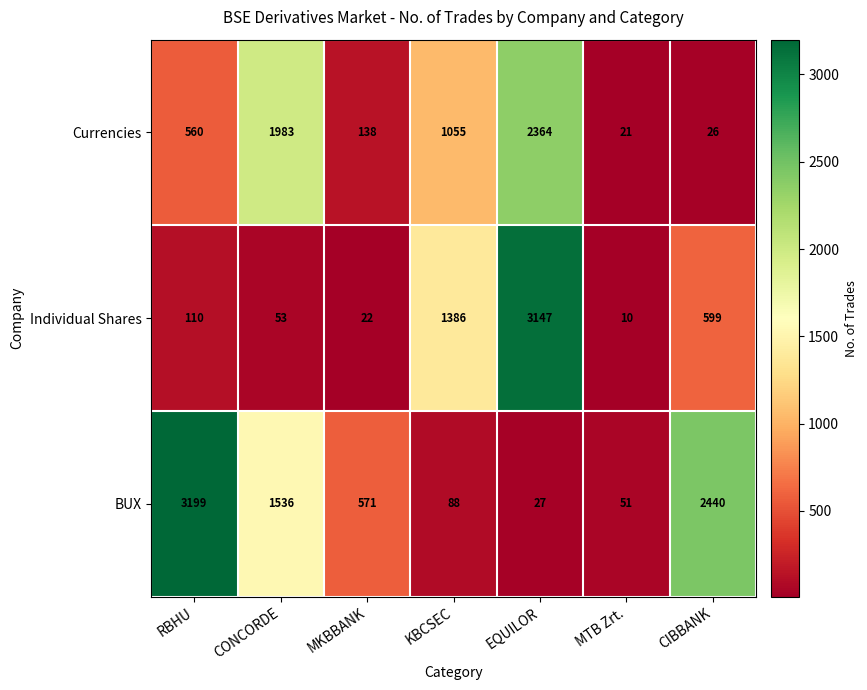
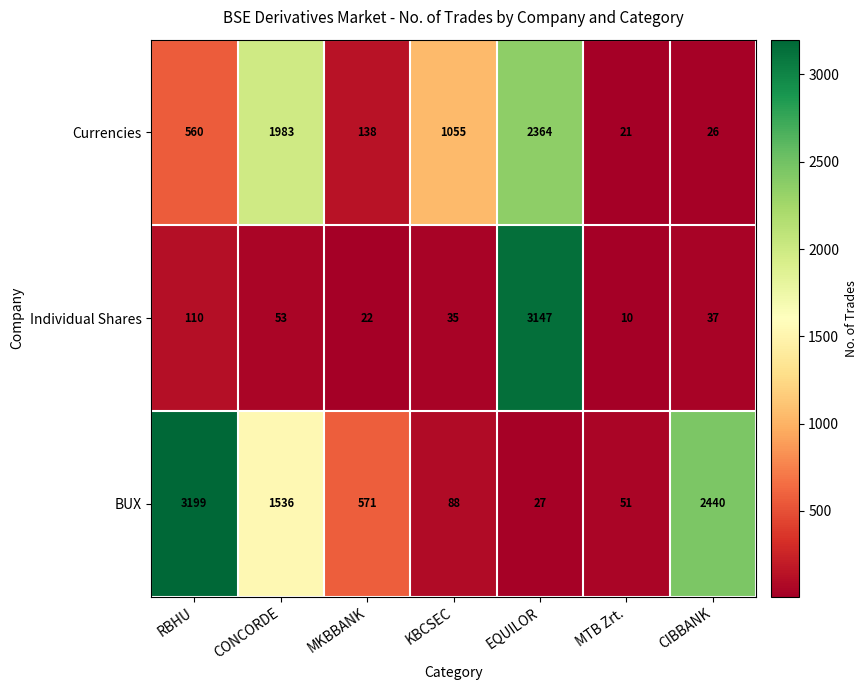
Individual Shares, KBCSEC: 1386 -> 35
Individual Shares, CIBBANK: 599 -> 37
